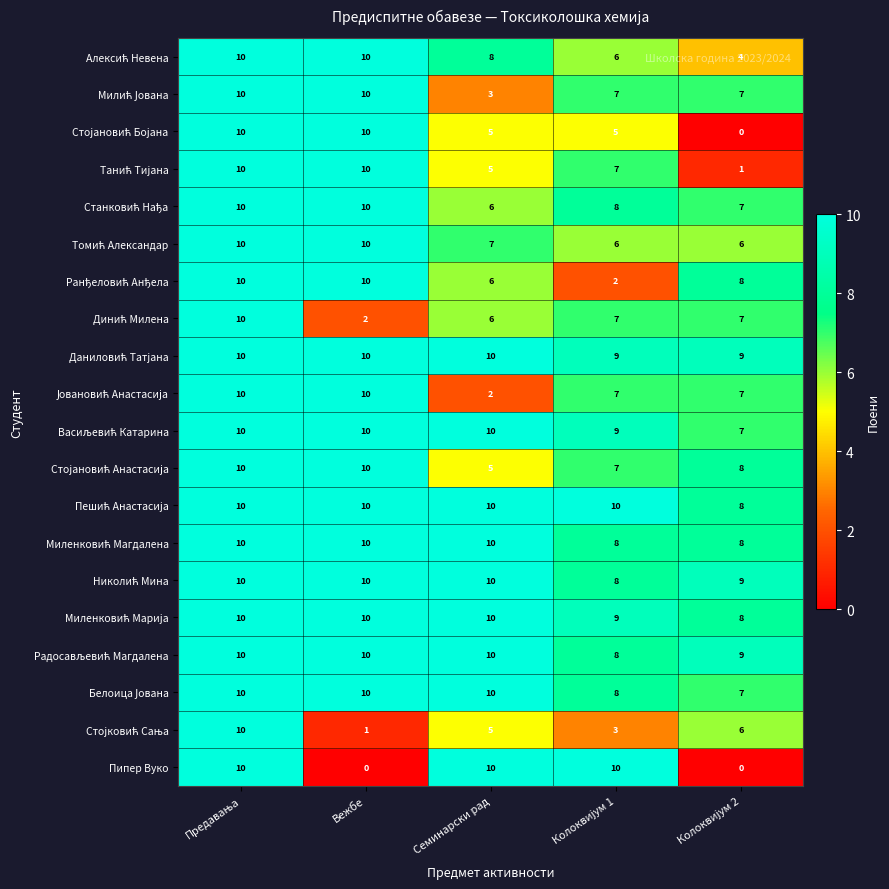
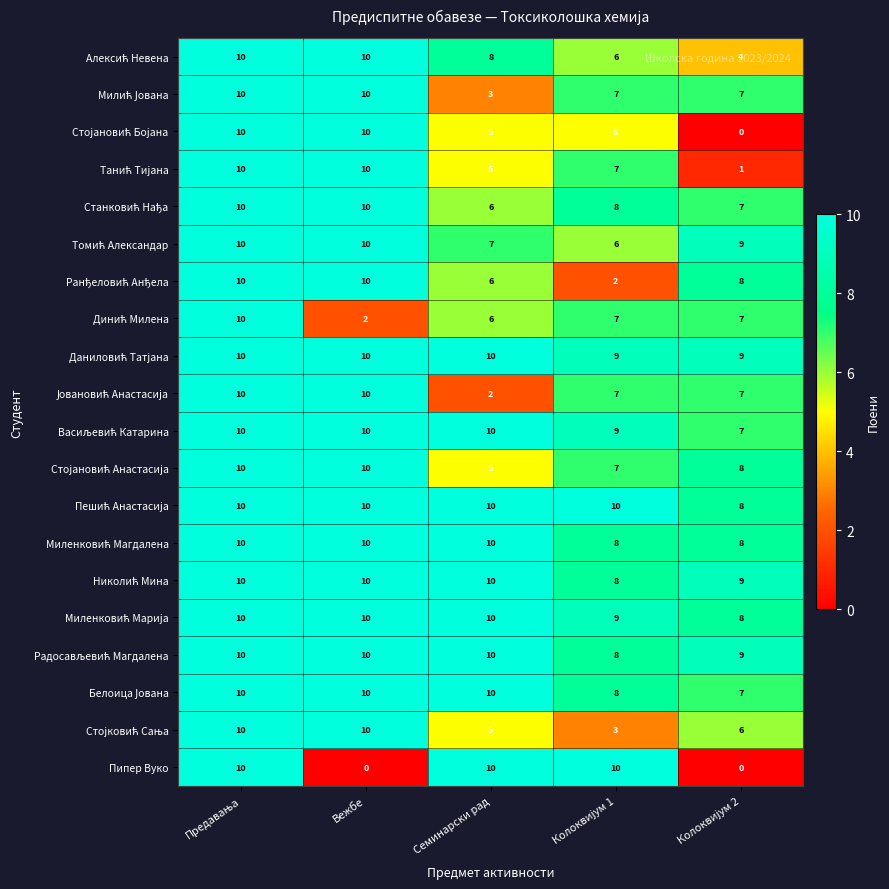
Томић Александар, Колоквијум 2: 6 -> 9
Стојковић Сања, Вежбе: 1 -> 10
